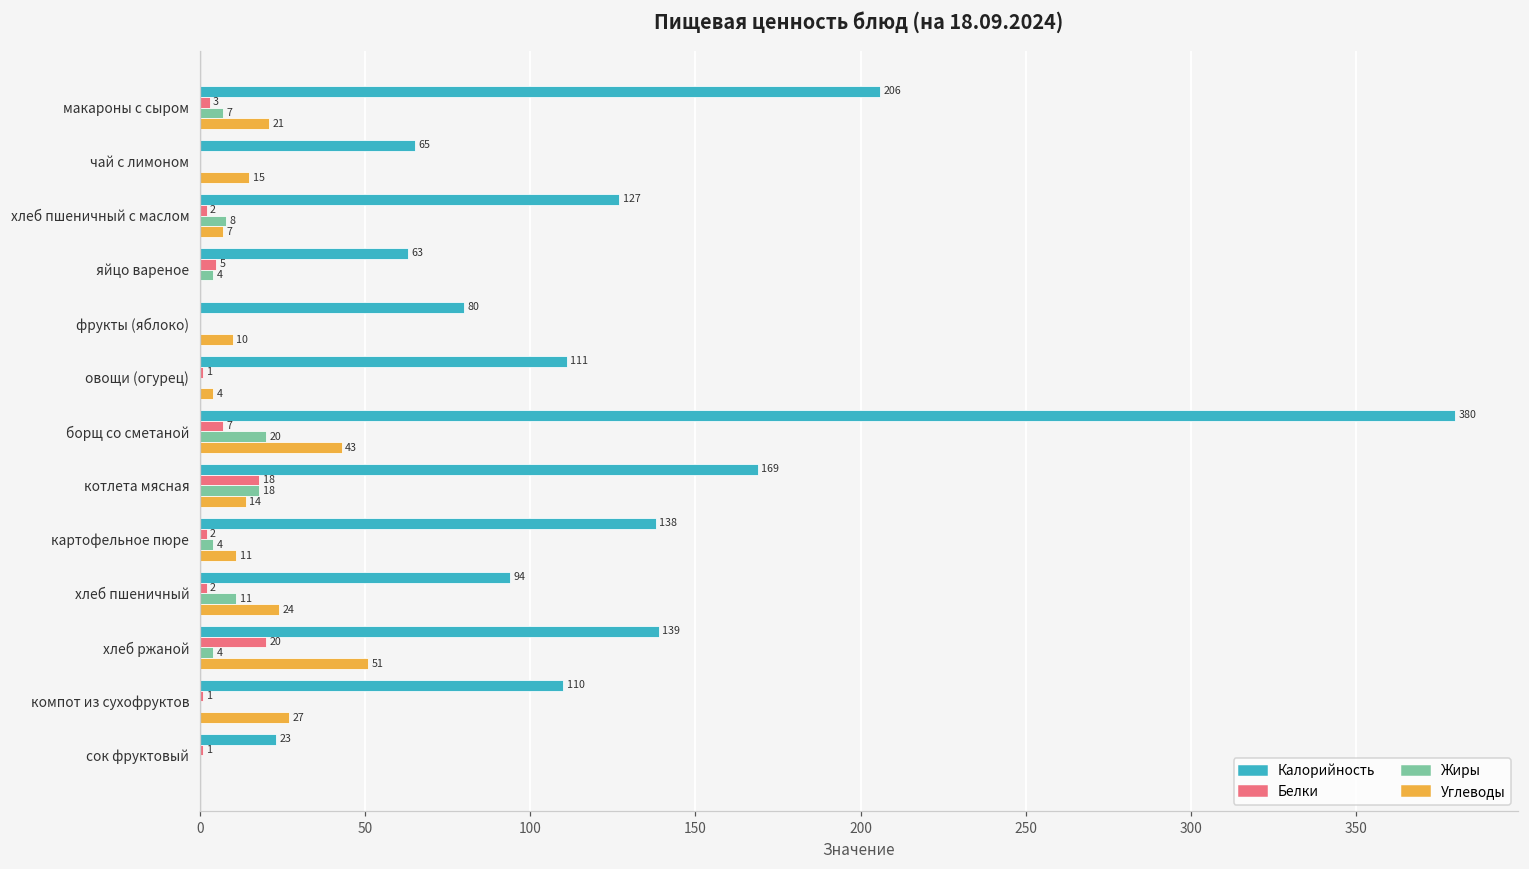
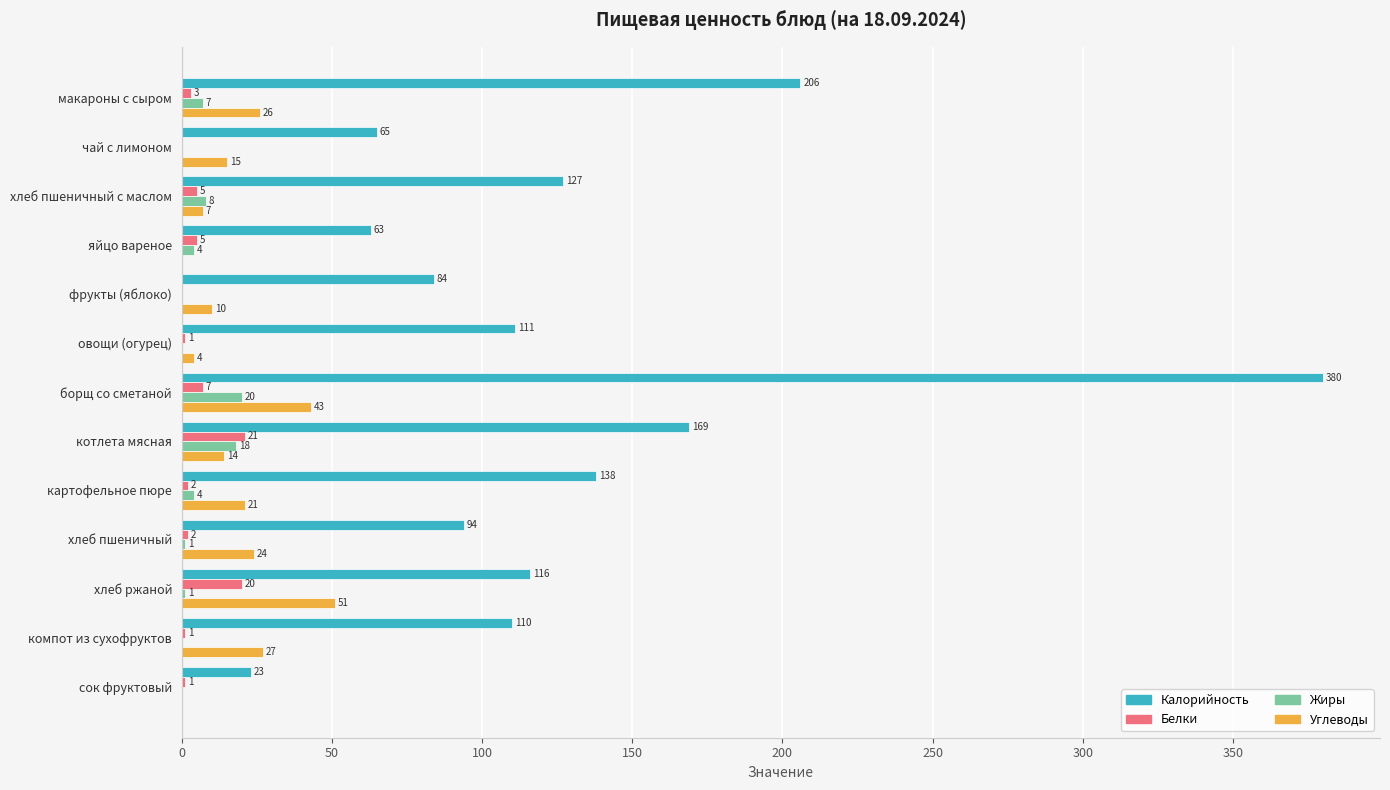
Углеводы, макароны с сыром: 21 -> 26
Белки, хлеб пшеничный с маслом: 2 -> 5
Калорийность, фрукты (яблоко): 80 -> 84
Белки, котлета мясная: 18 -> 21
Углеводы, картофельное пюре: 11 -> 21
Жиры, хлеб пшеничный: 11 -> 1
Калорийность, хлеб ржаной: 139 -> 116
Жиры, хлеб ржаной: 4 -> 1
